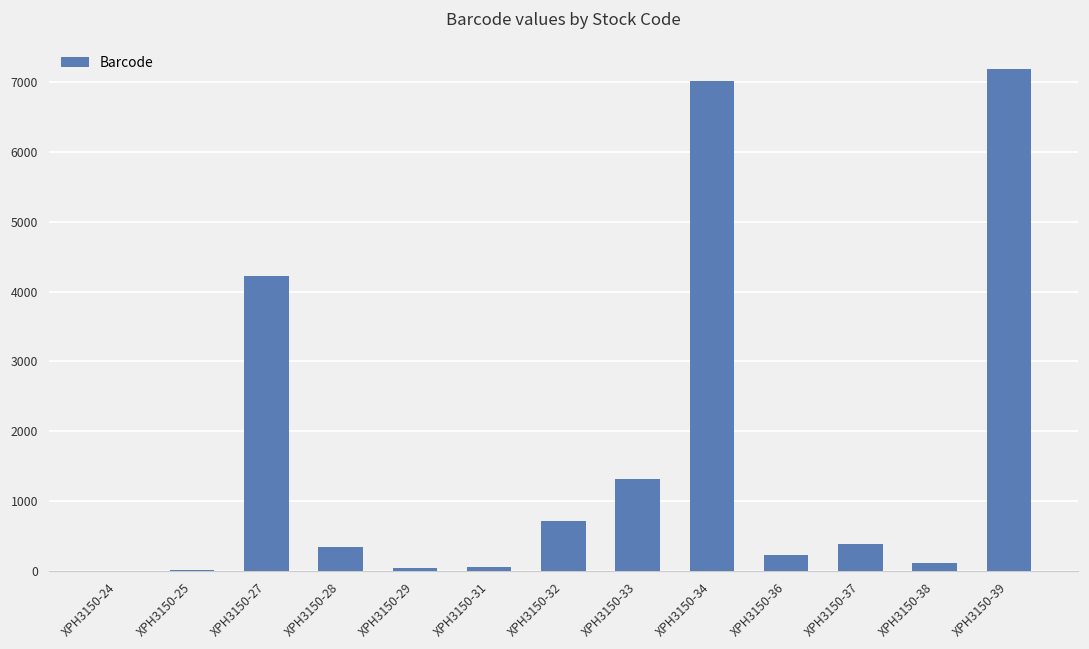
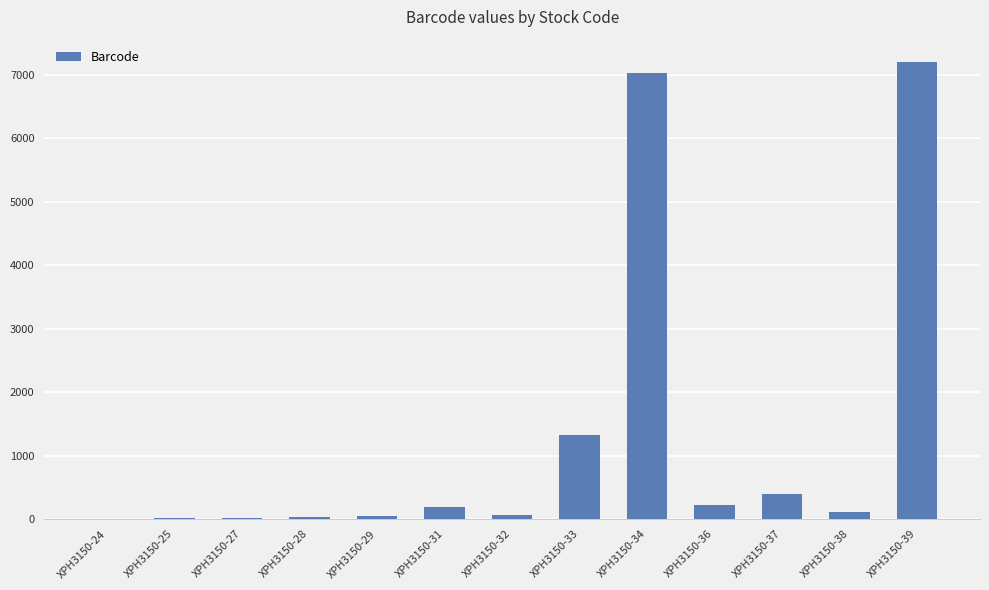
XPH3150-27: 4200 -> 0
XPH3150-28: 300 -> 0
XPH3150-31: 100 -> 200
XPH3150-32: 700 -> 100
